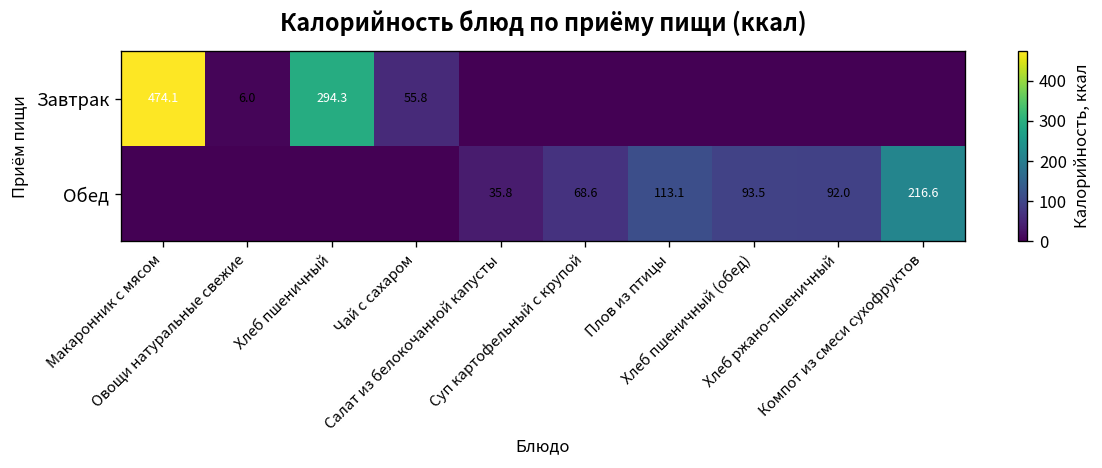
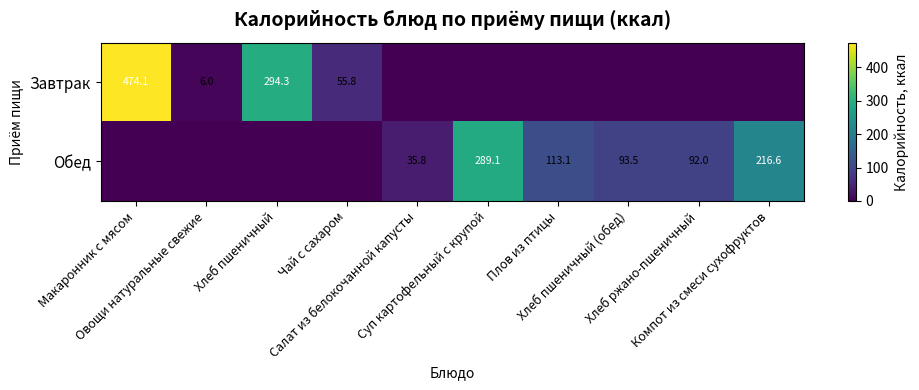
Обед, Суп картофельный с крупой: 68.6 -> 289.1
